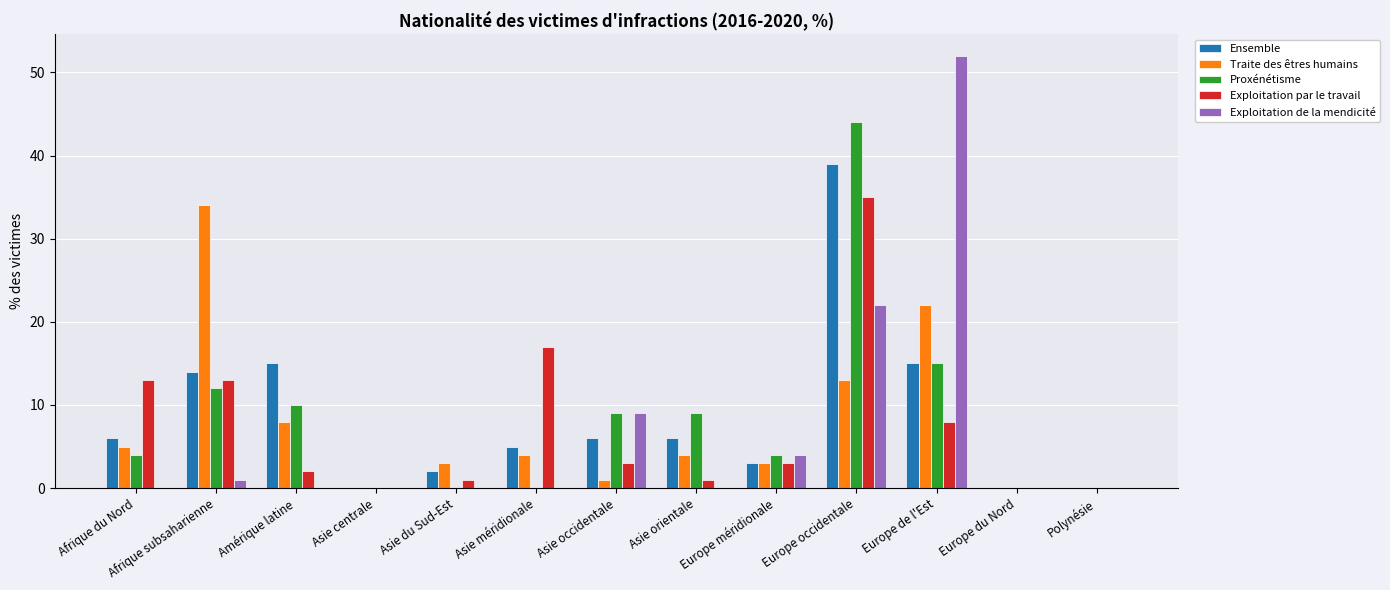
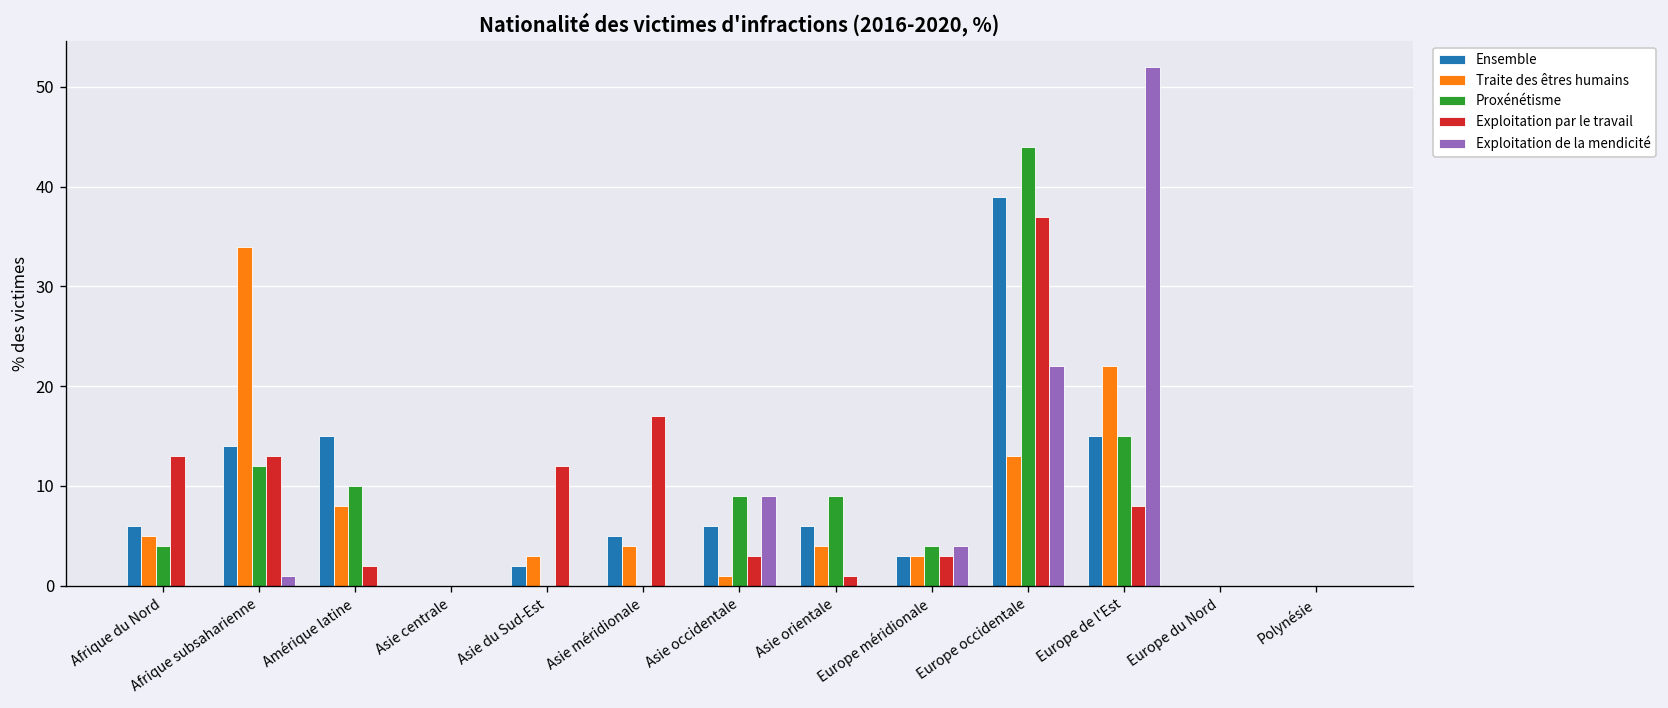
Exploitation par le travail, Asie du Sud-Est: 1 -> 12
Exploitation par le travail, Europe occidentale: 35 -> 37
